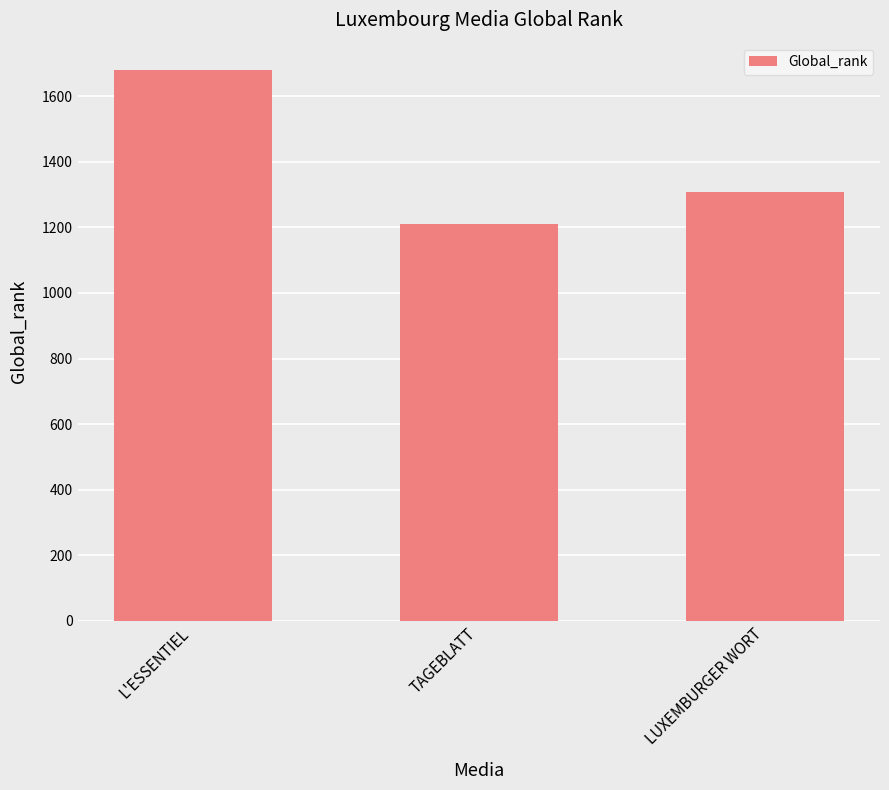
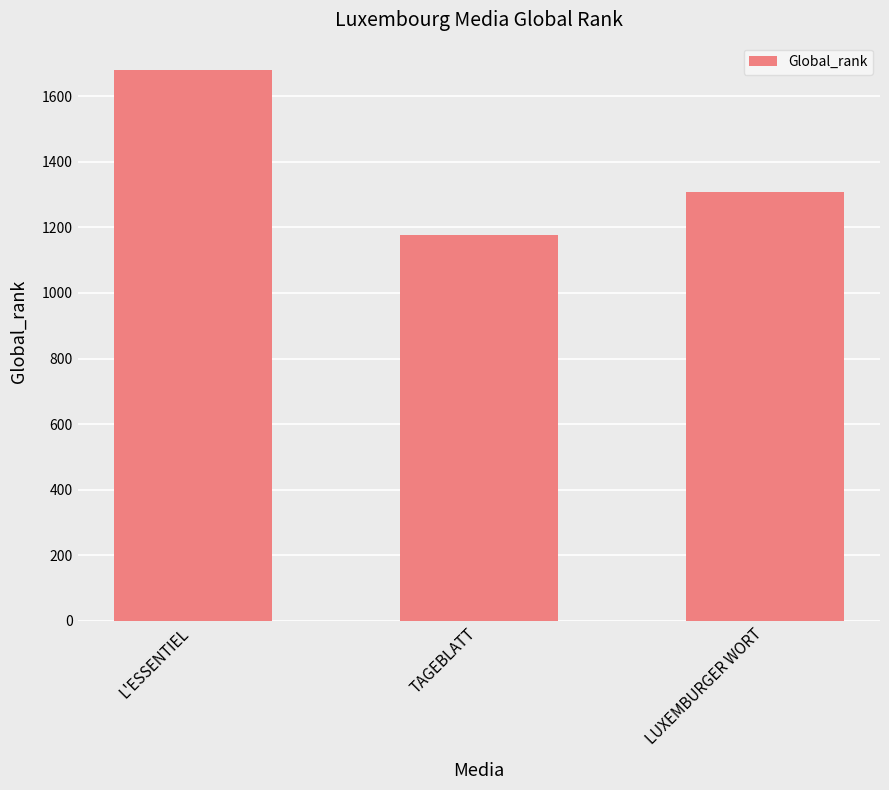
TAGEBLATT: 1210 -> 1180
